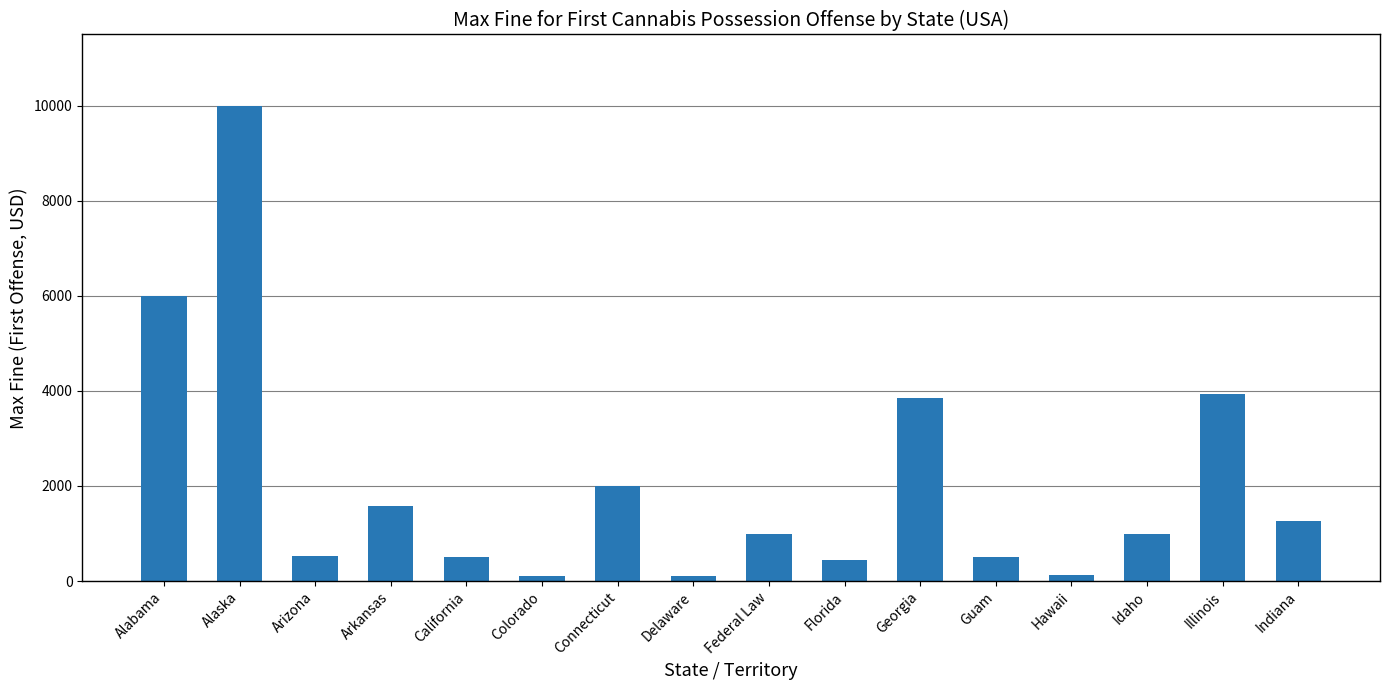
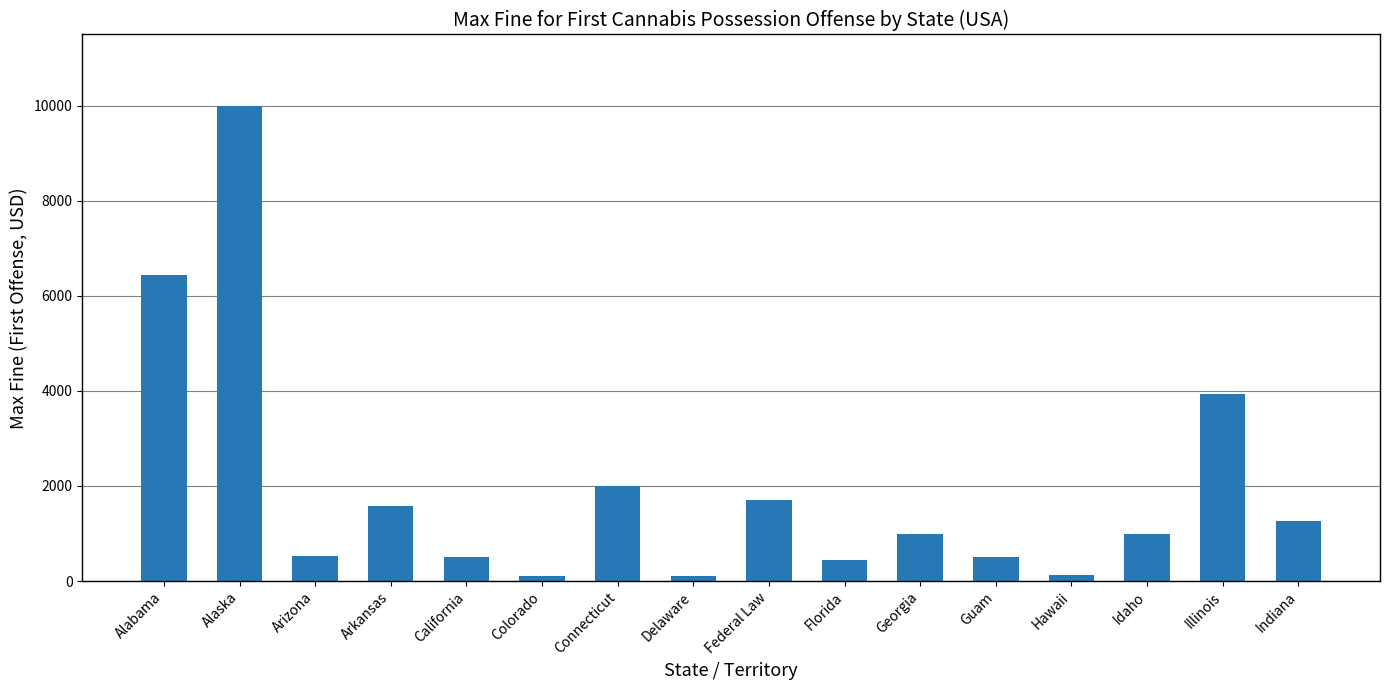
Alabama: 6000 -> 6400
Federal Law: 1000 -> 1700
Georgia: 3800 -> 1000
